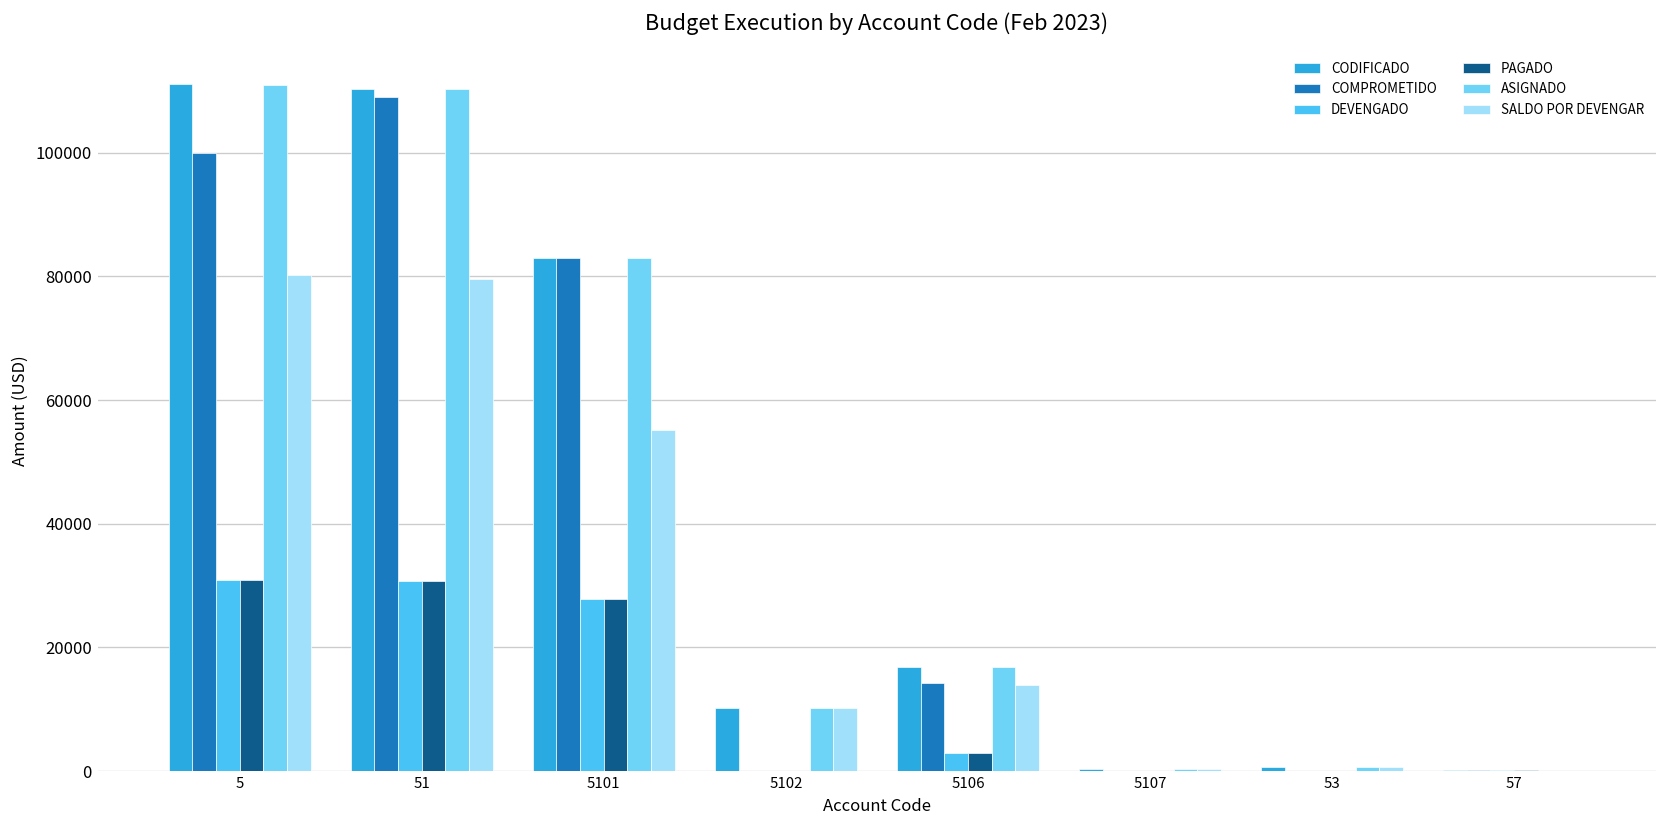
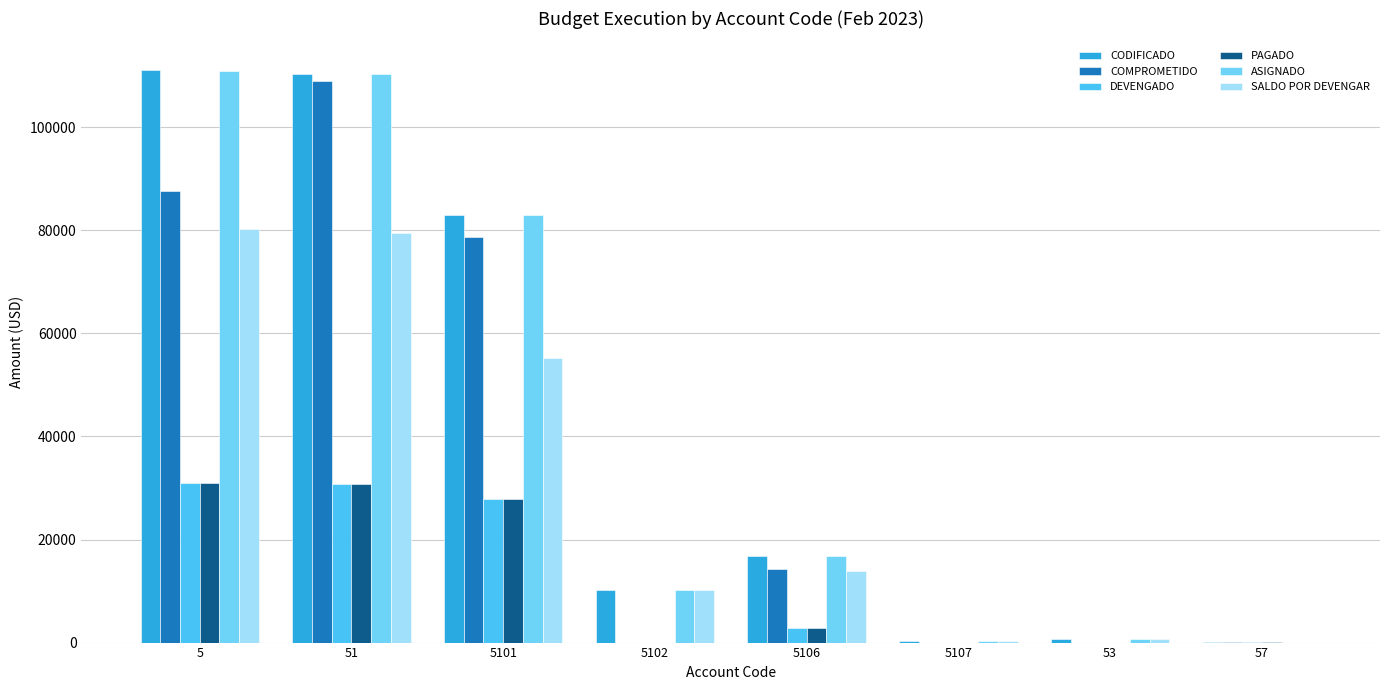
COMPROMETIDO, 5: 100000 -> 88000
COMPROMETIDO, 5101: 83000 -> 79000
